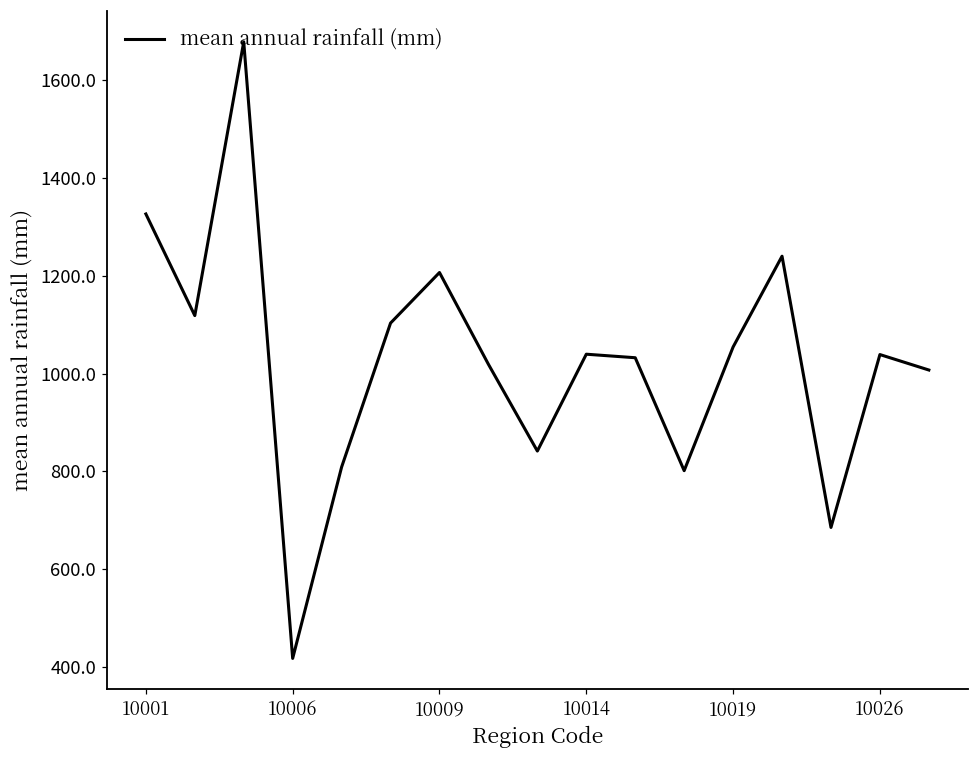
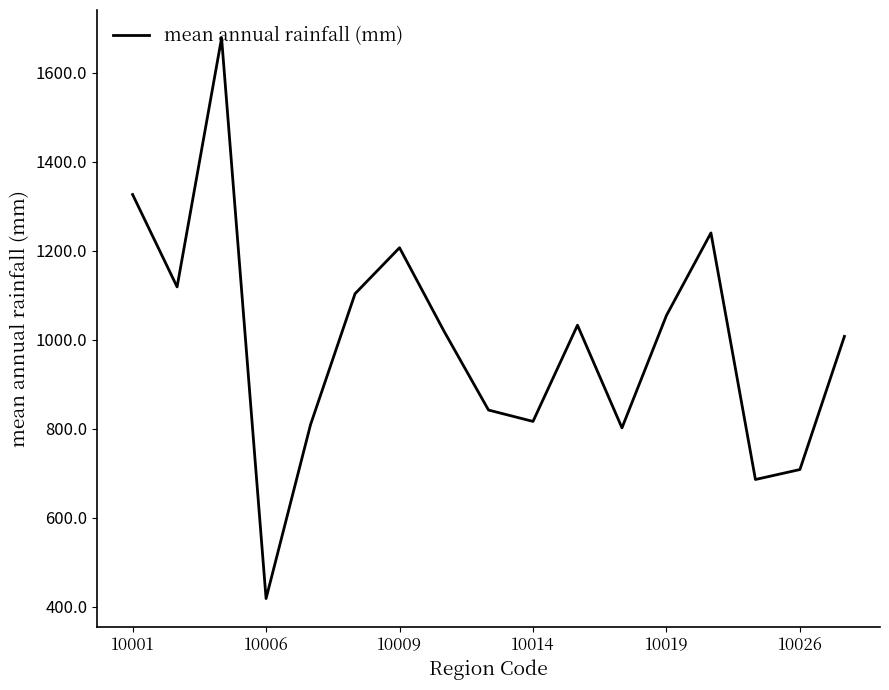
10014: 1040 -> 820
10026: 1040 -> 710
